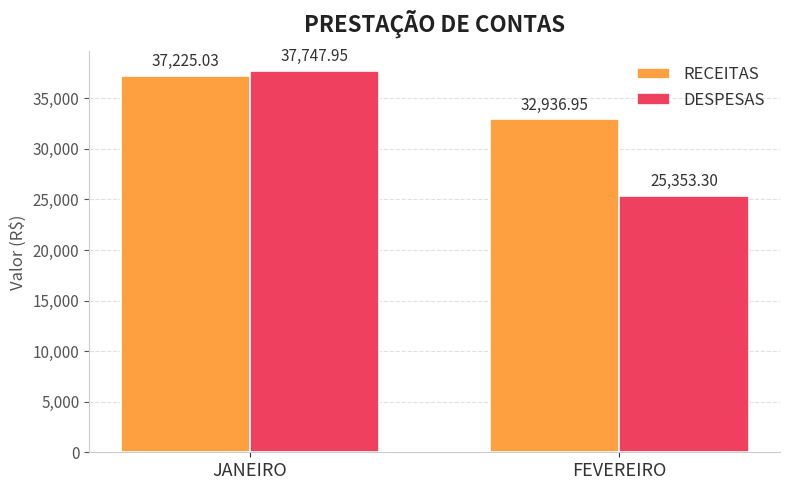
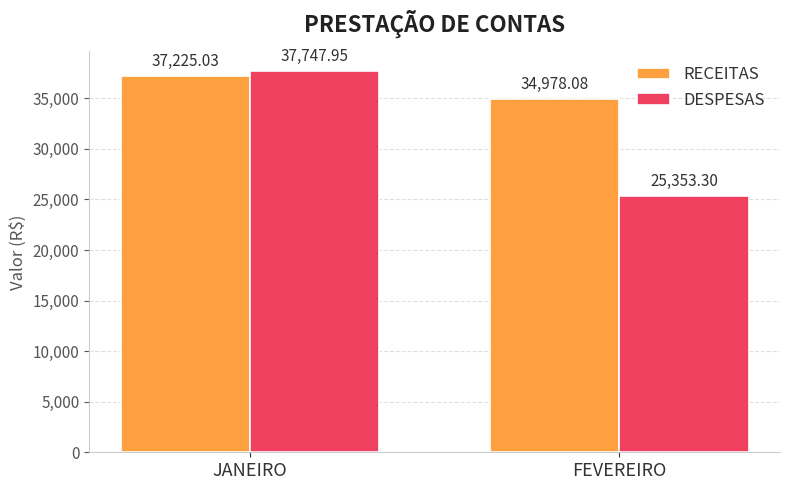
RECEITAS, FEVEREIRO: 32,936.95 -> 34,978.08
